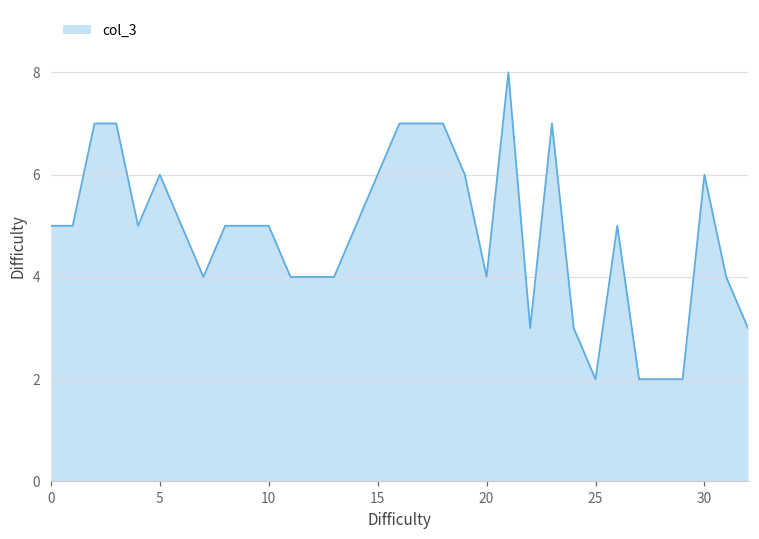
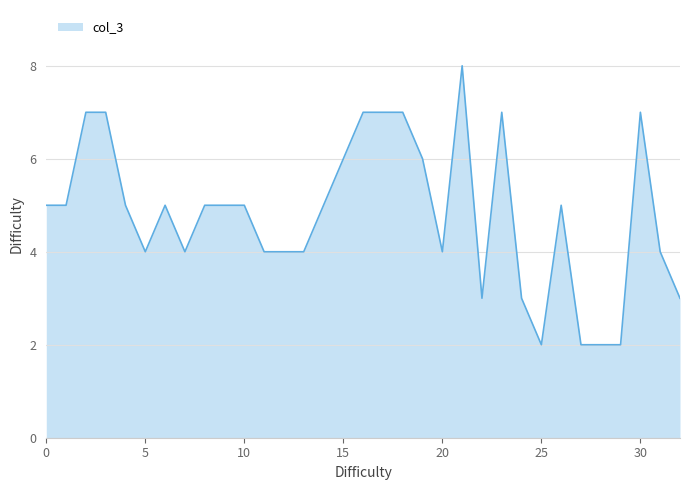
5: 6 -> 4
30: 6 -> 7
